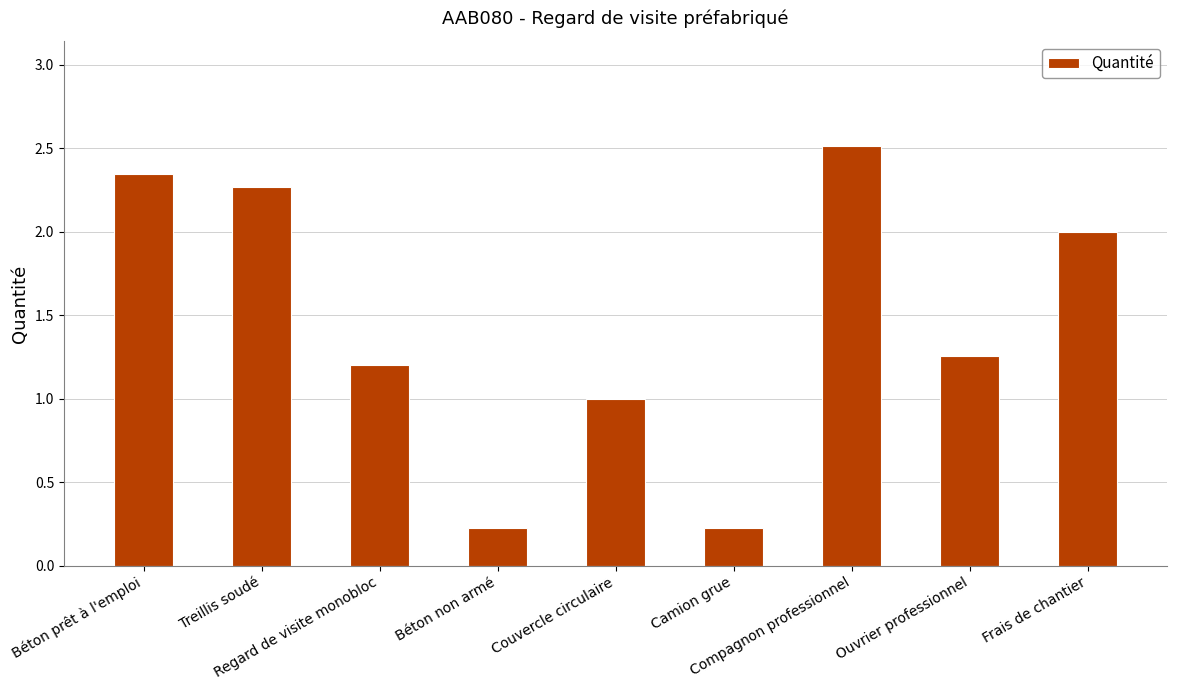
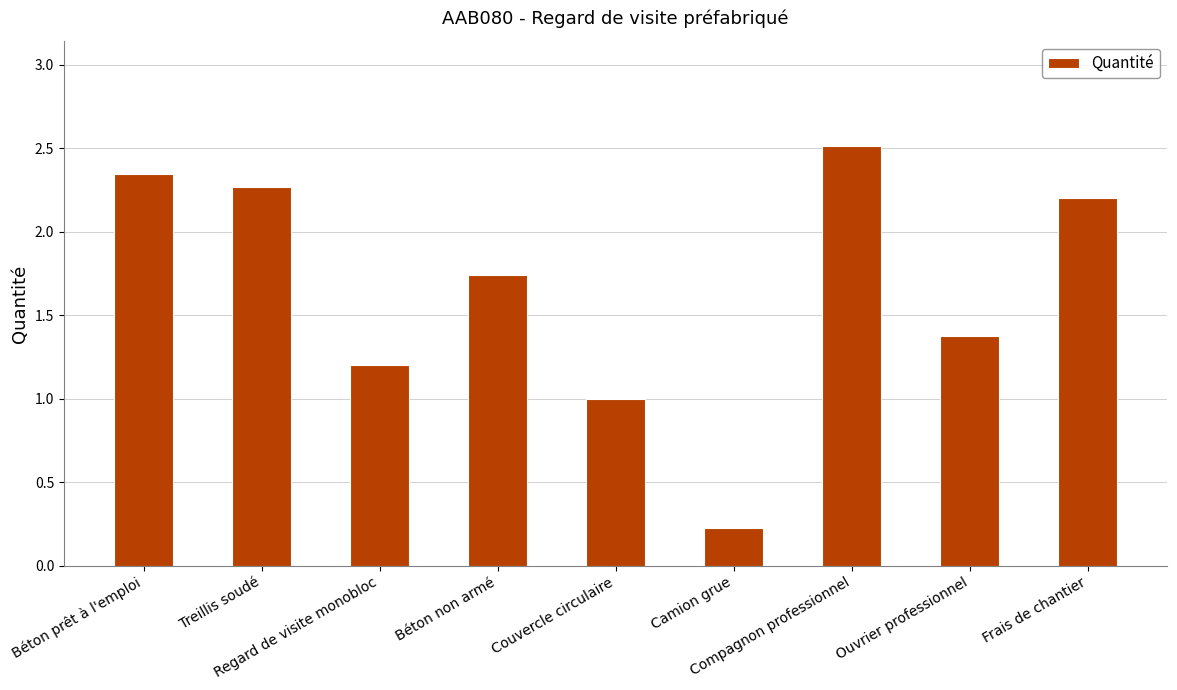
Béton non armé: 0.22 -> 1.74
Ouvrier professionnel: 1.26 -> 1.38
Frais de chantier: 2.0 -> 2.2
